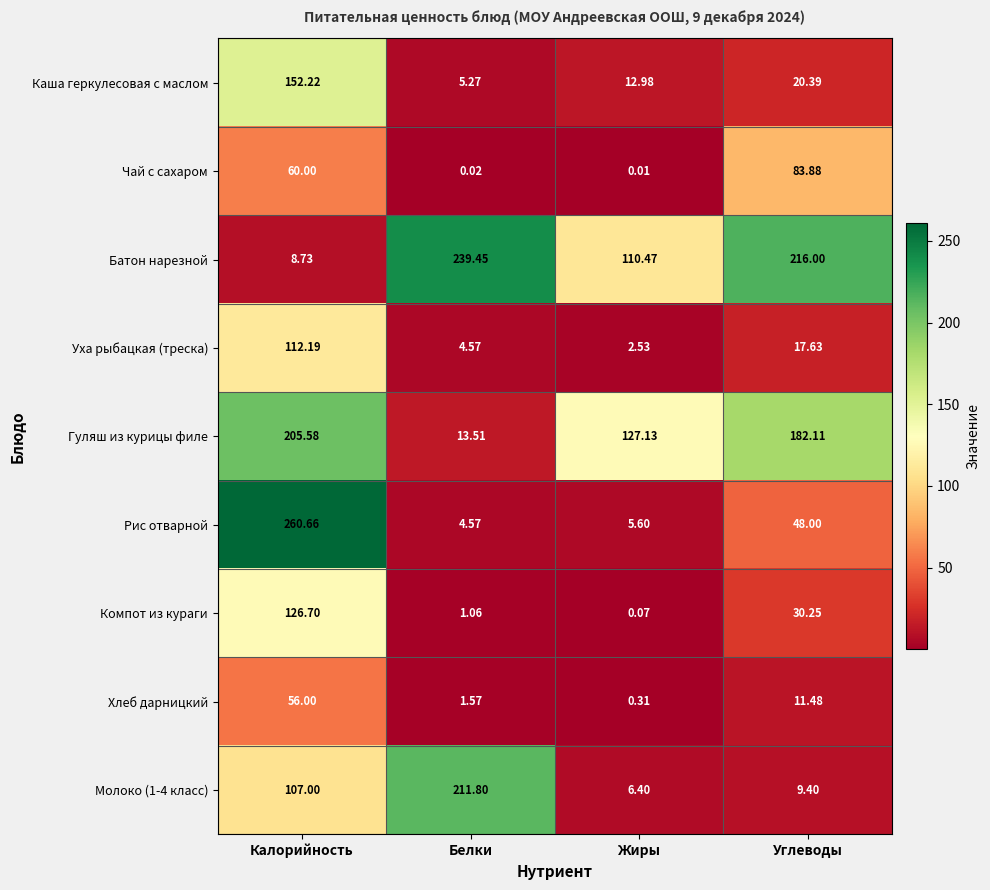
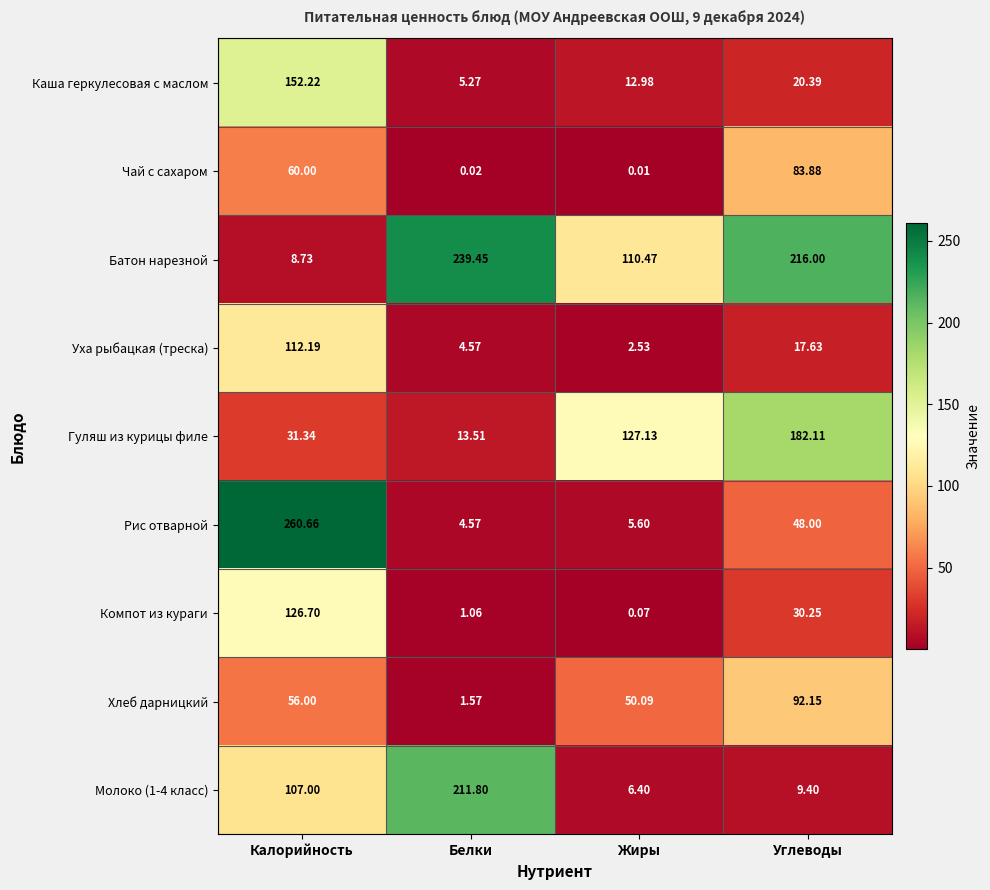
Гуляш из курицы филе, Калорийность: 205.58 -> 31.34
Хлеб дарницкий, Жиры: 0.31 -> 50.09
Хлеб дарницкий, Углеводы: 11.48 -> 92.15
